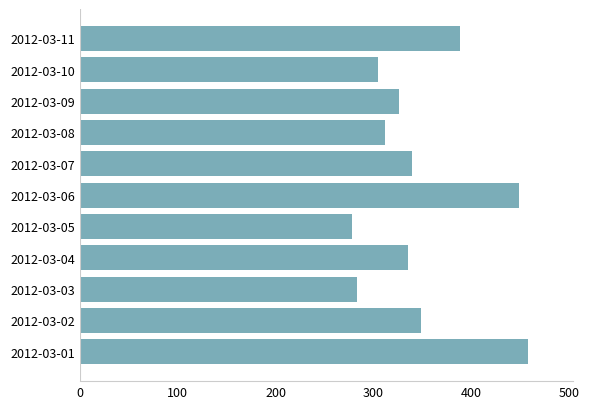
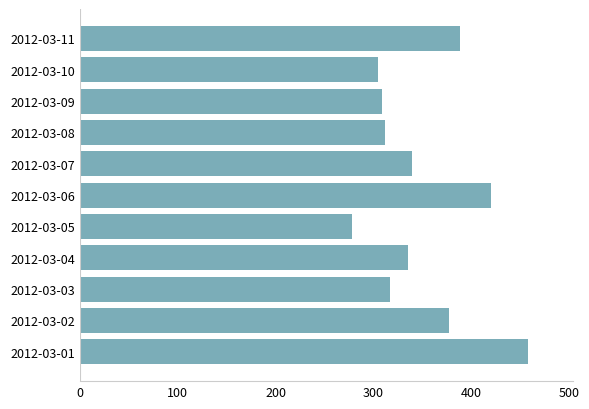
2012-03-09: 330 -> 310
2012-03-06: 450 -> 420
2012-03-03: 280 -> 320
2012-03-02: 350 -> 380
